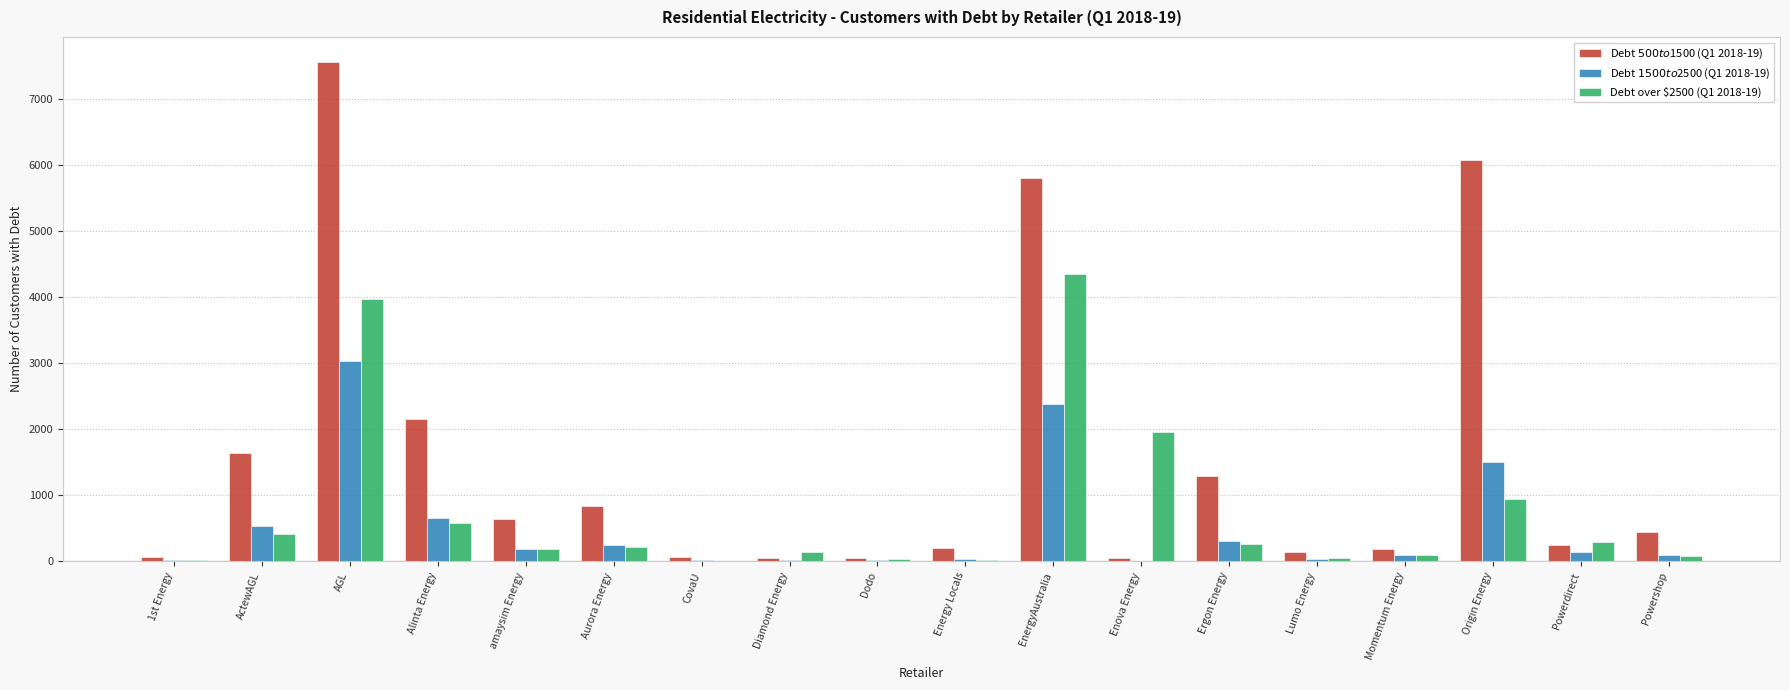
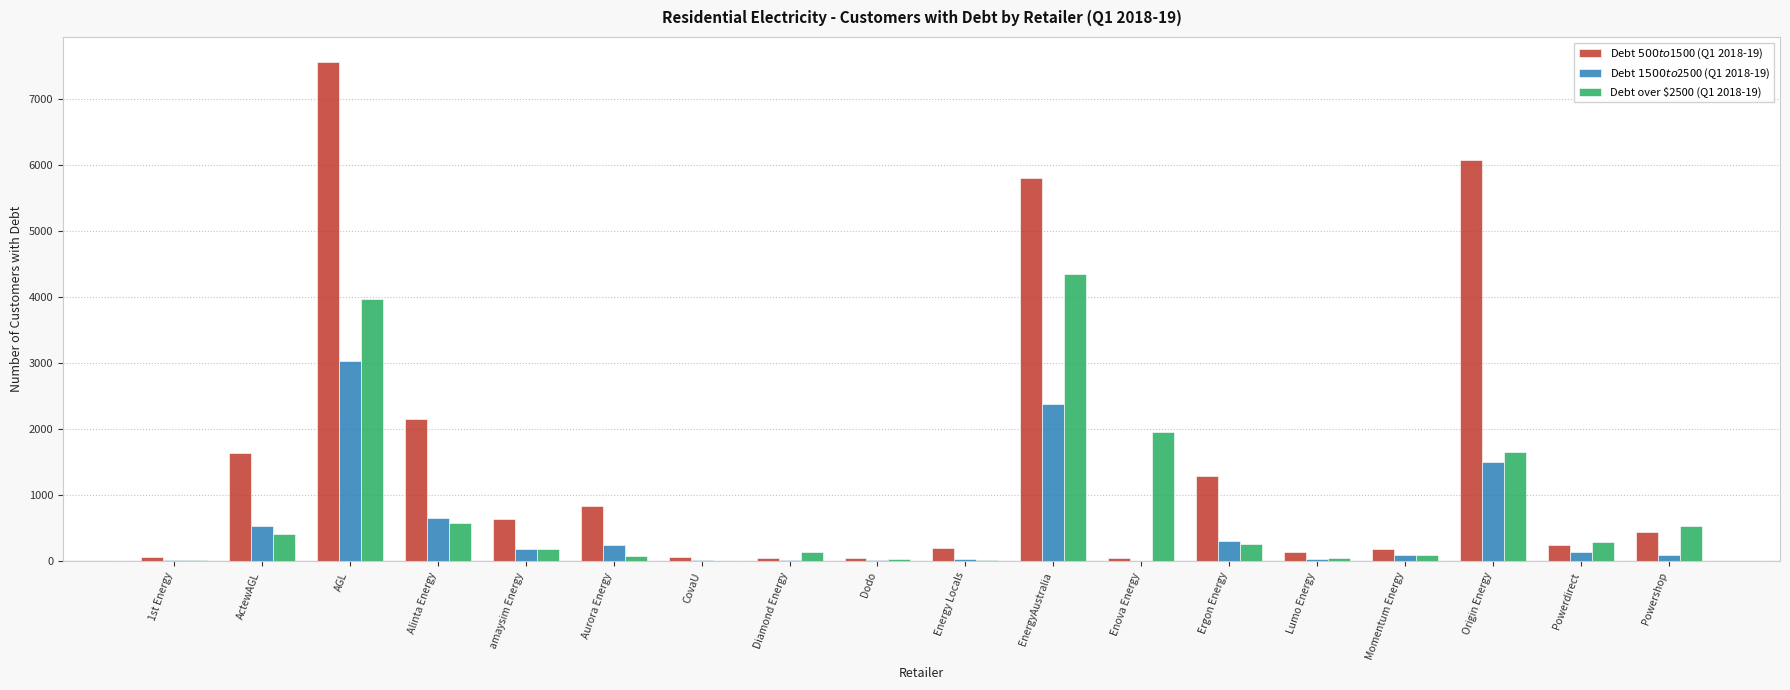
Debt over $2500 (Q1 2018-19), Aurora Energy: 200 -> 100
Debt over $2500 (Q1 2018-19), Origin Energy: 900 -> 1700
Debt over $2500 (Q1 2018-19), Powershop: 100 -> 500
